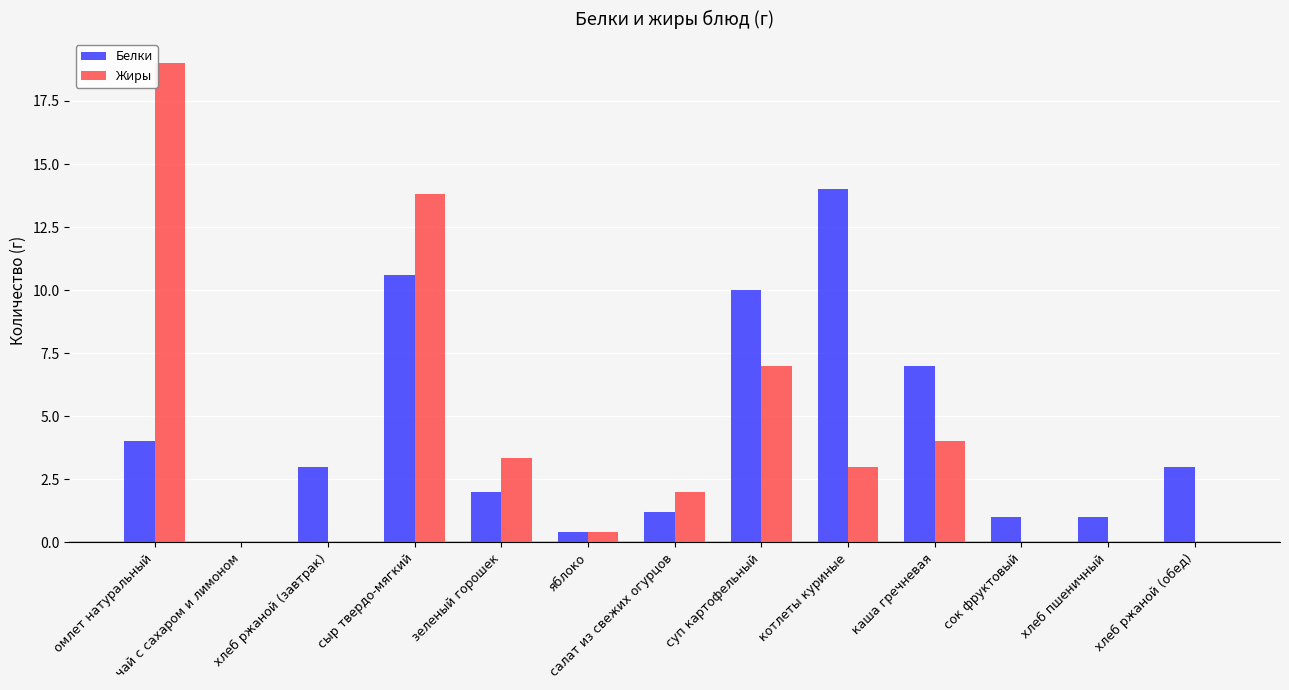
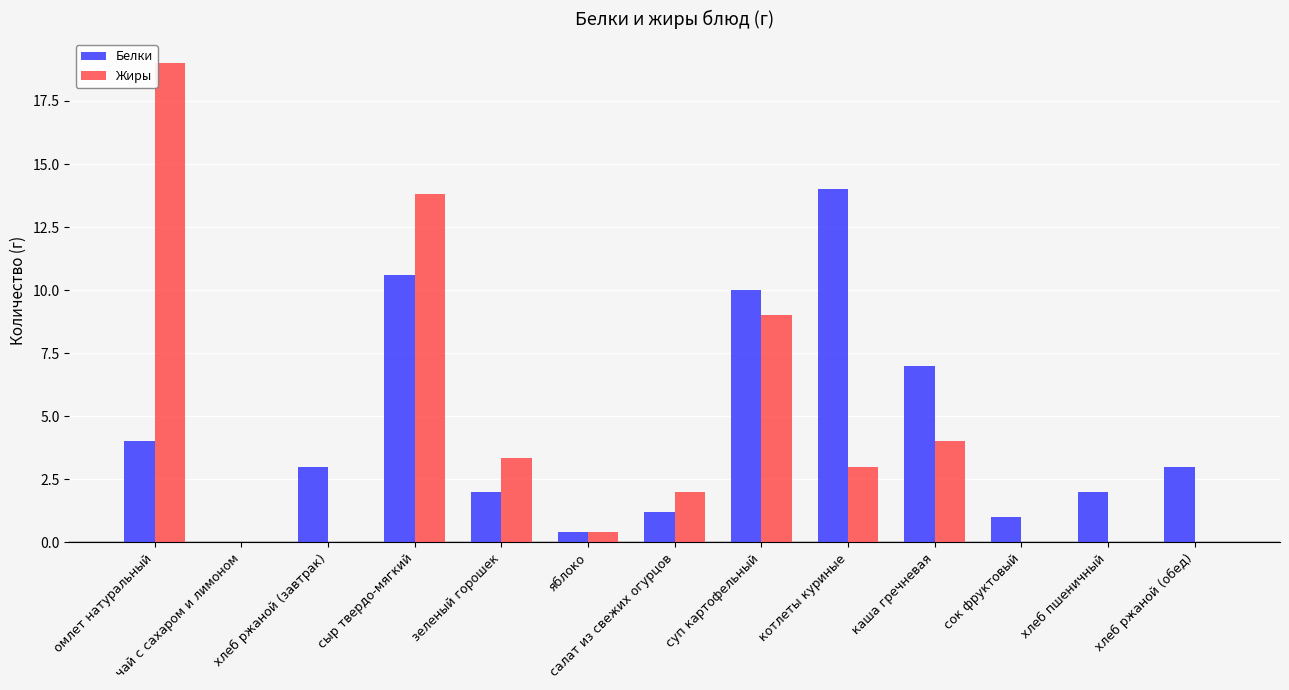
Жиры, суп картофельный: 7 -> 9
Белки, хлеб пшеничный: 1 -> 2
